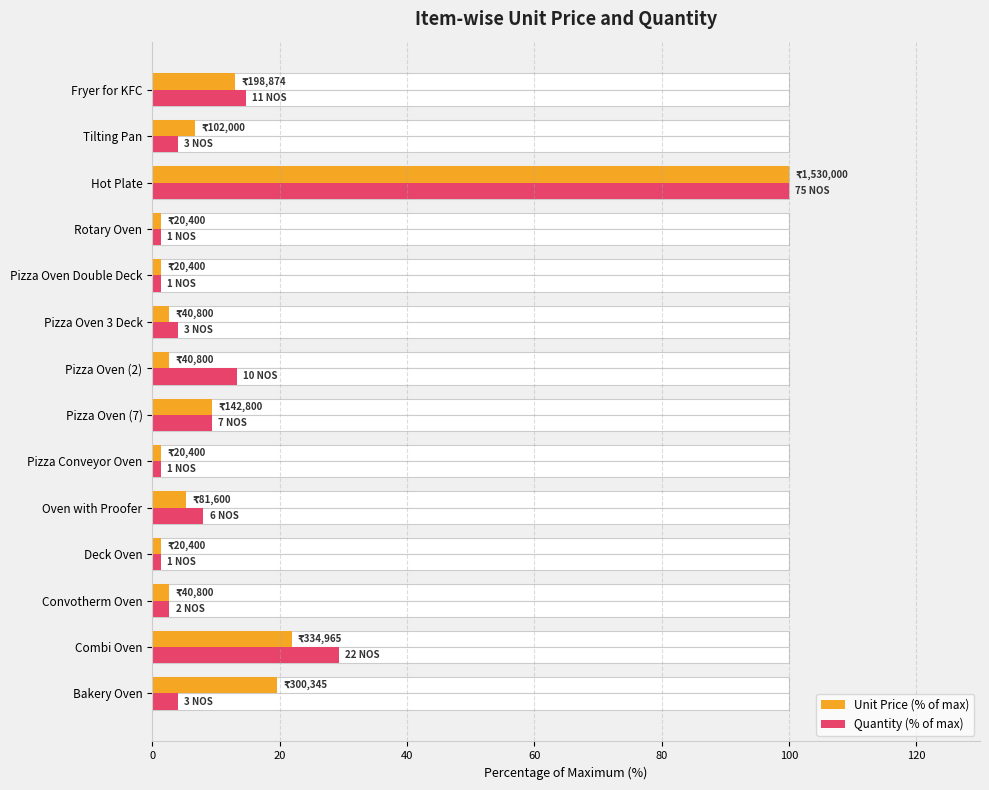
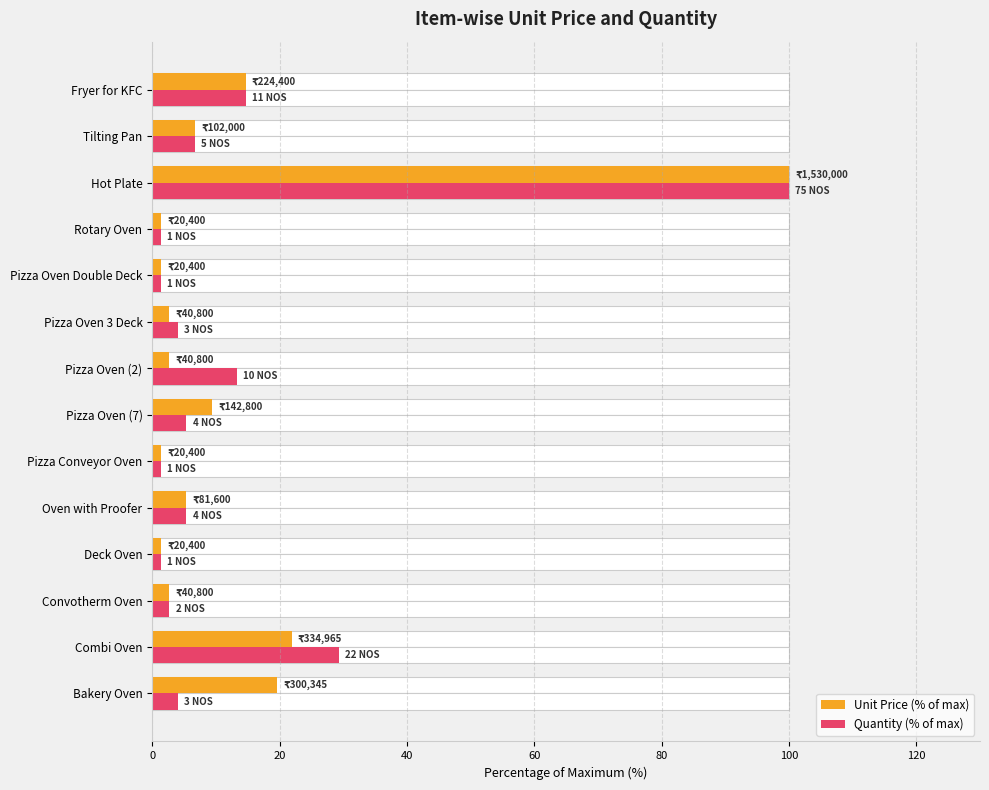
Unit Price (% of max), Fryer for KFC: 198,874 -> 224,400
Quantity (% of max), Tilting Pan: 3 -> 5
Quantity (% of max), Pizza Oven (7): 7 -> 4
Quantity (% of max), Oven with Proofer: 6 -> 4
